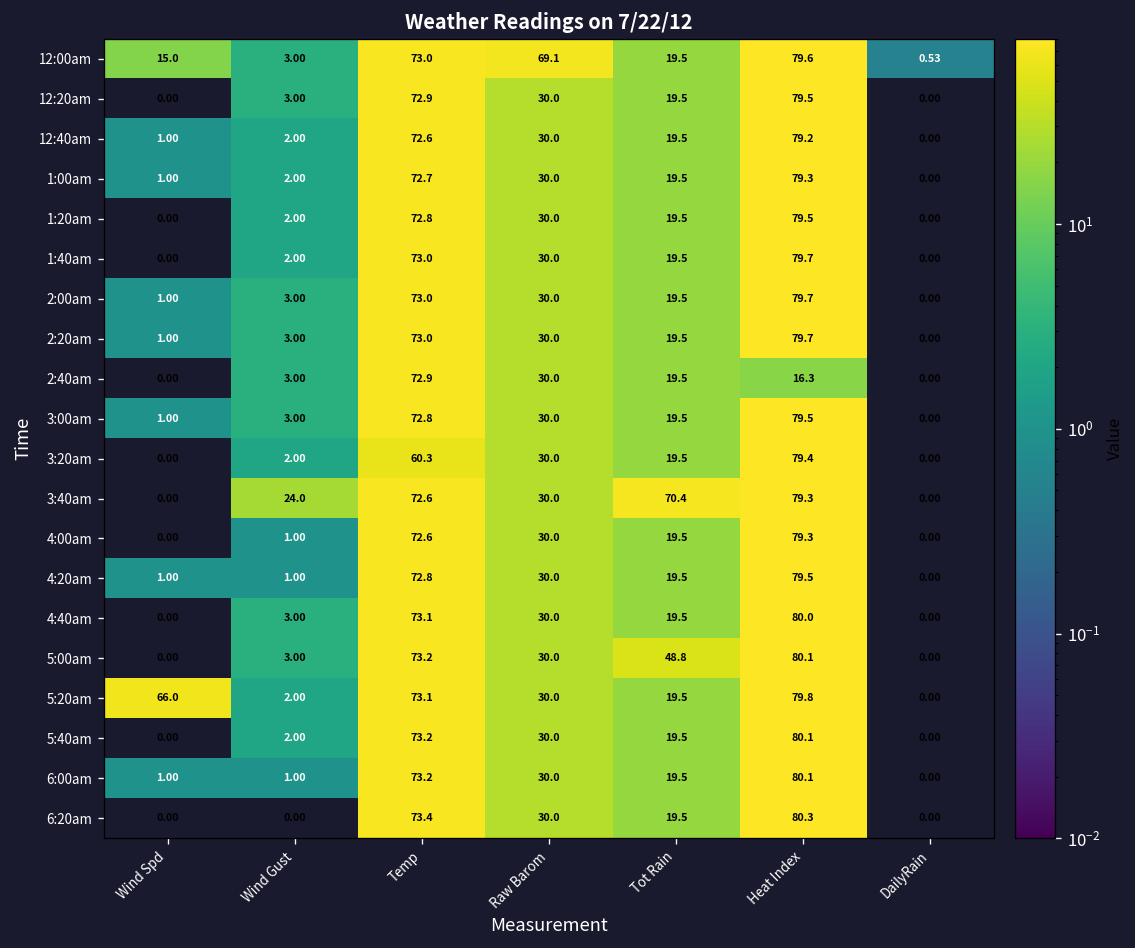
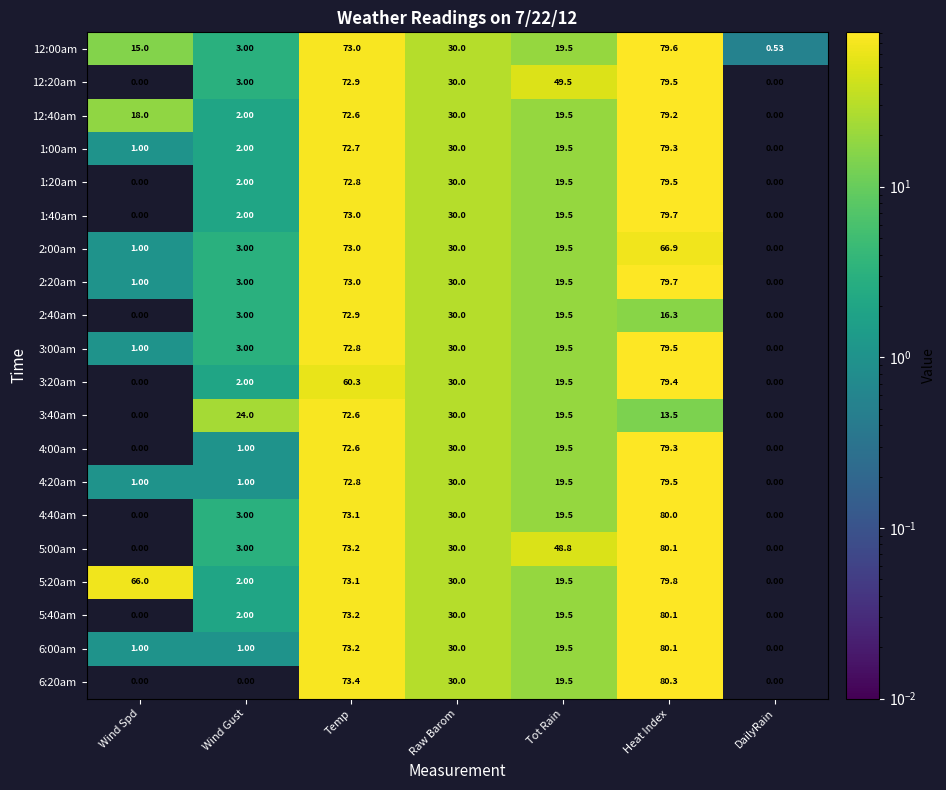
12:00am, Raw Barom: 69.1 -> 30.0
12:20am, Tot Rain: 19.5 -> 49.5
12:40am, Wind Spd: 1.00 -> 18.0
2:00am, Heat Index: 79.7 -> 66.9
3:40am, Tot Rain: 70.4 -> 19.5
3:40am, Heat Index: 79.3 -> 13.5
